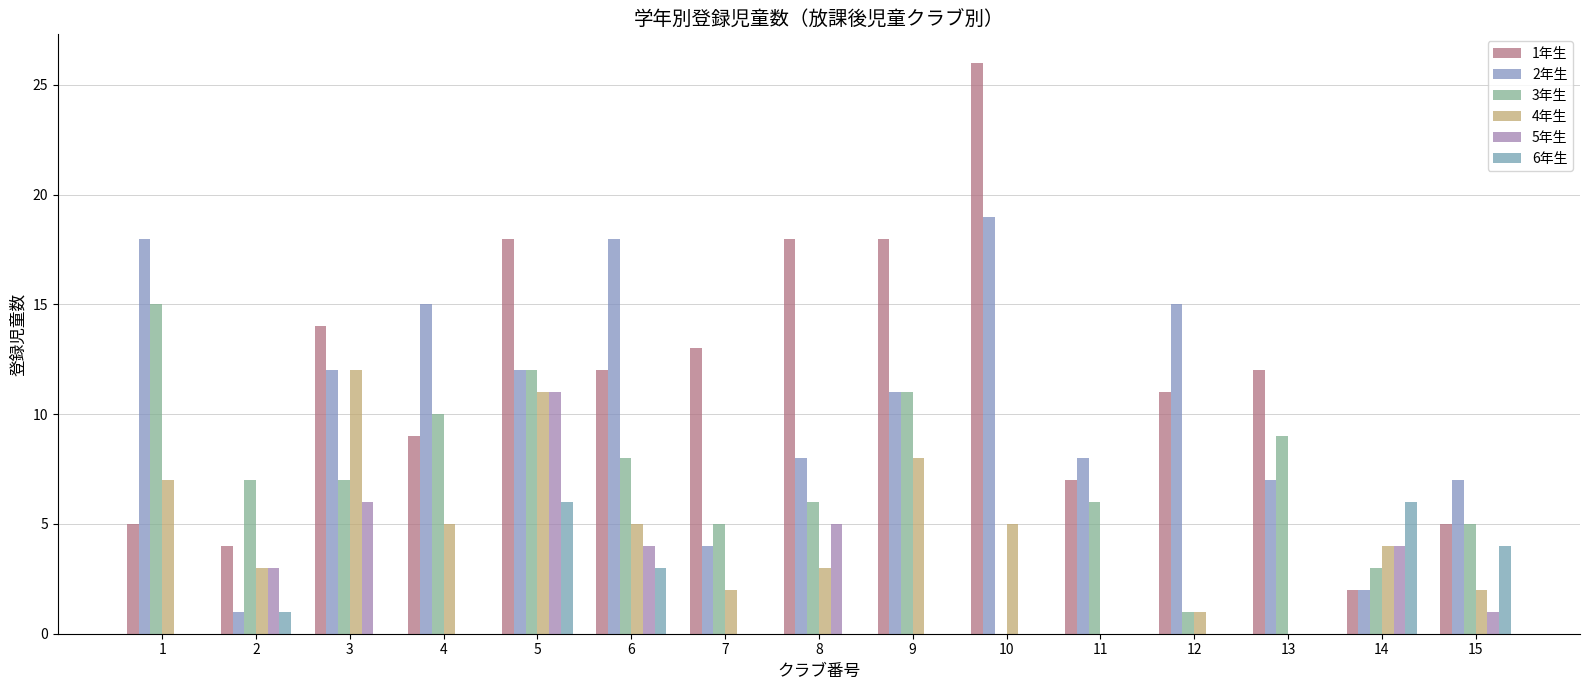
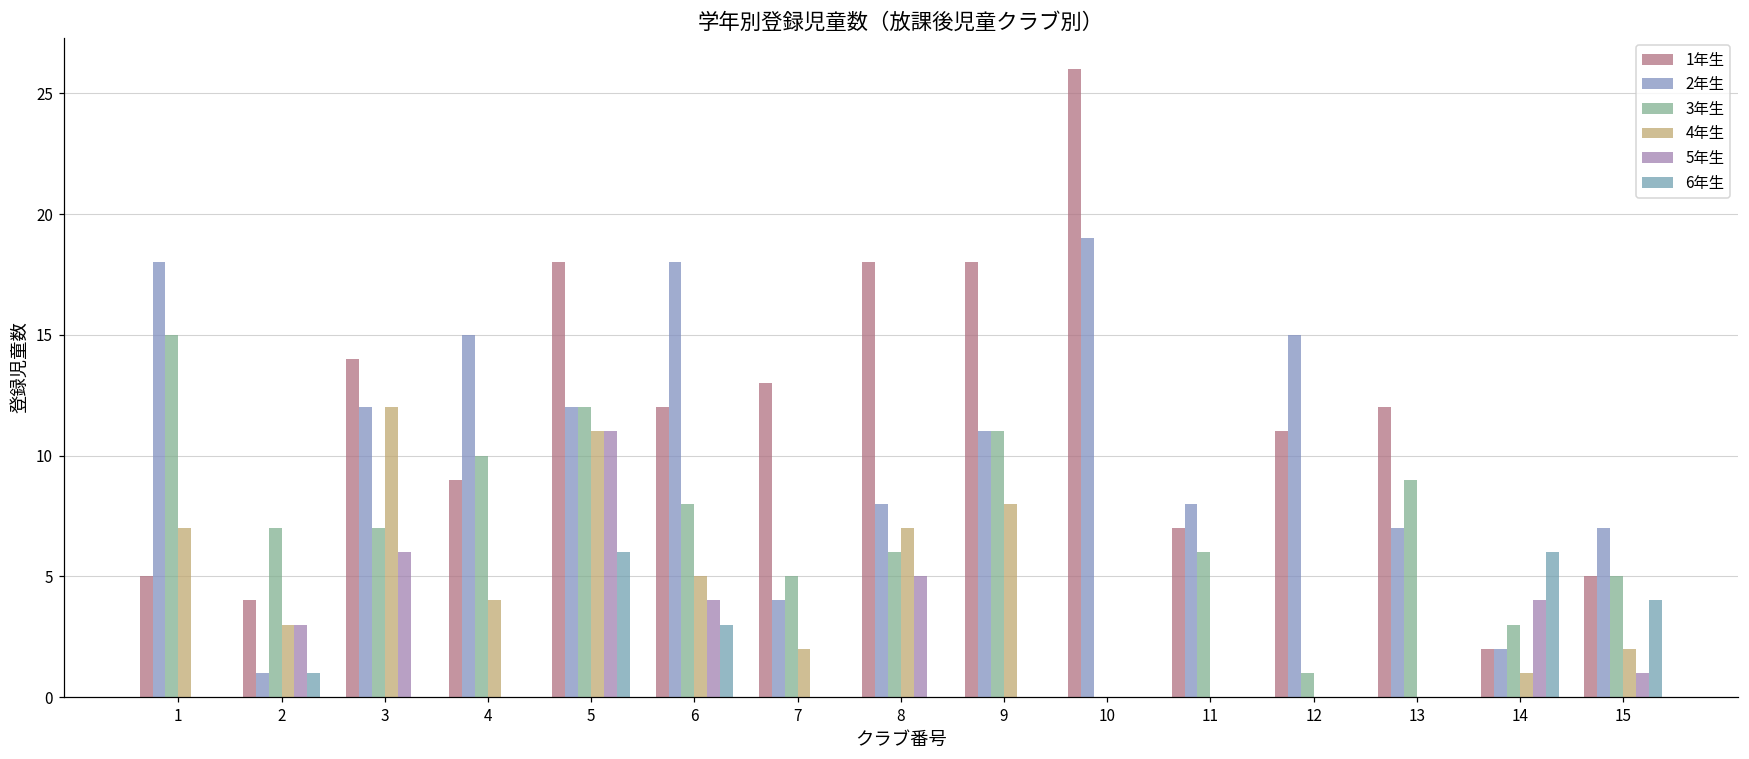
4年生, 4: 5 -> 4
4年生, 8: 3 -> 7
4年生, 10: 5 -> 0
4年生, 12: 1 -> 0
4年生, 14: 4 -> 1
